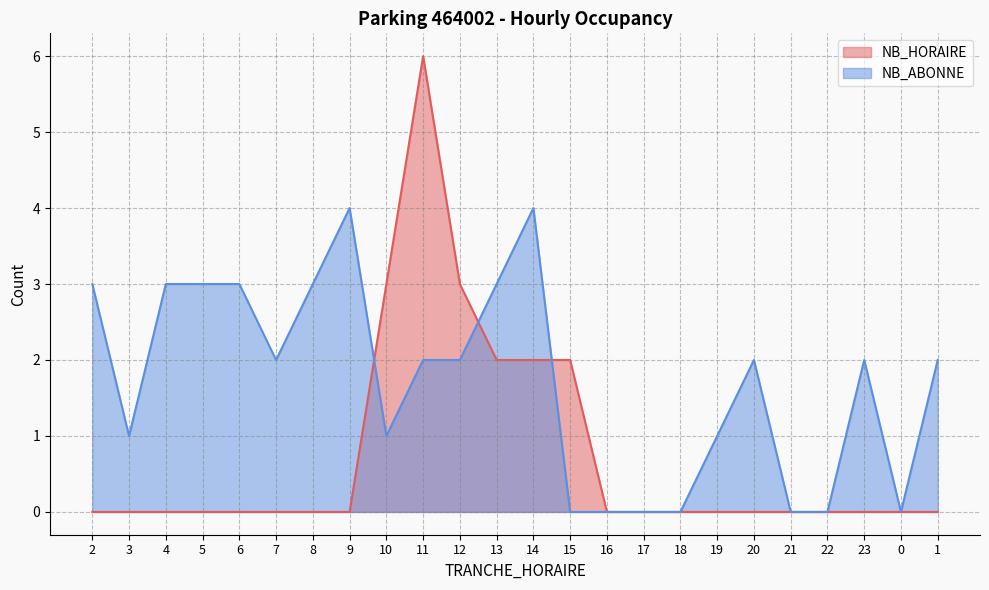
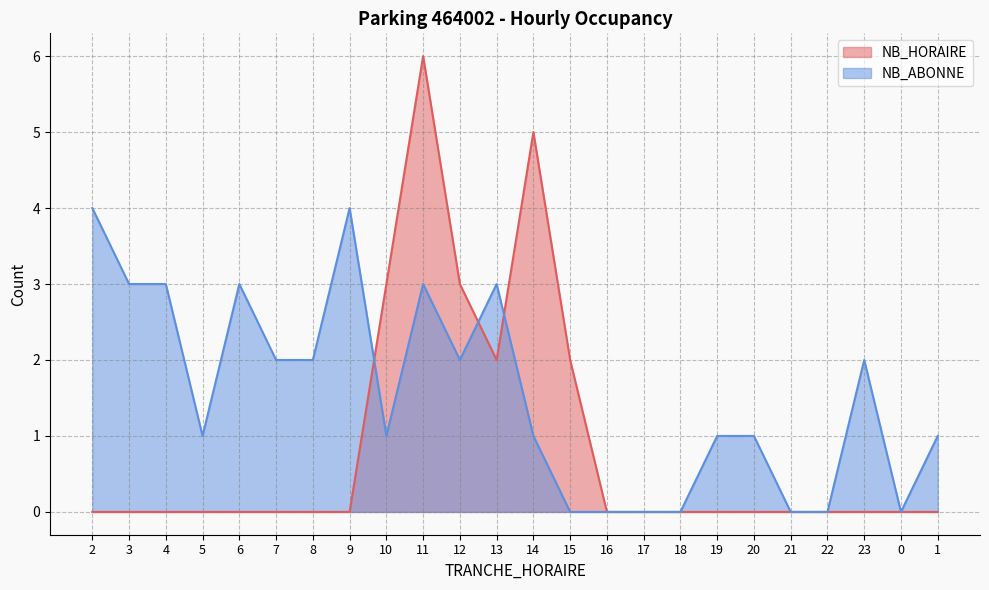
NB_ABONNE, 2: 3 -> 4
NB_ABONNE, 3: 1 -> 3
NB_ABONNE, 5: 3 -> 1
NB_ABONNE, 8: 3 -> 2
NB_ABONNE, 11: 2 -> 3
NB_HORAIRE, 14: 2 -> 5
NB_ABONNE, 14: 4 -> 1
NB_ABONNE, 20: 2 -> 1
NB_ABONNE, 1: 2 -> 1
